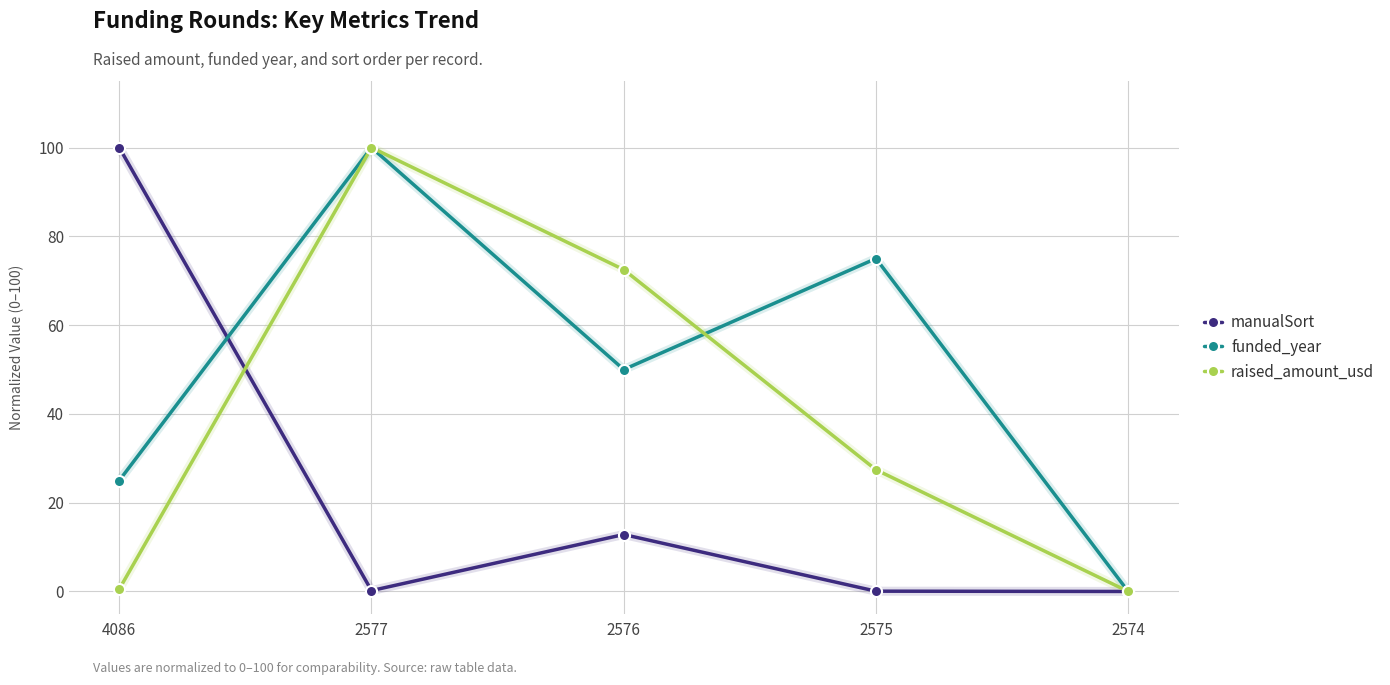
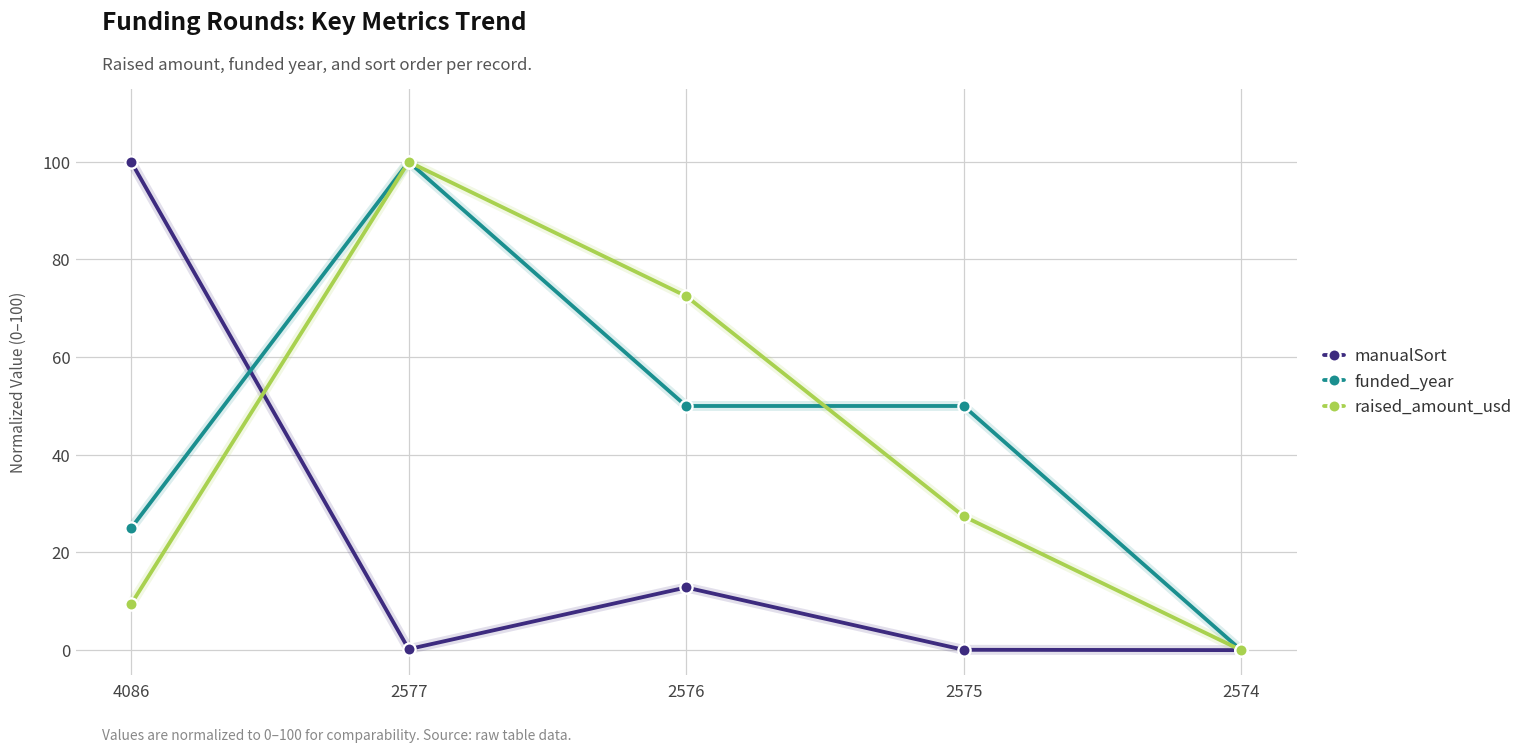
raised_amount_usd, 4086: 1 -> 9
funded_year, 2575: 75 -> 50
